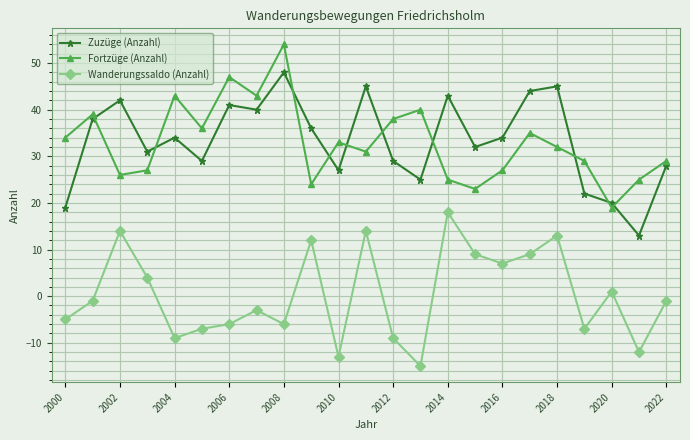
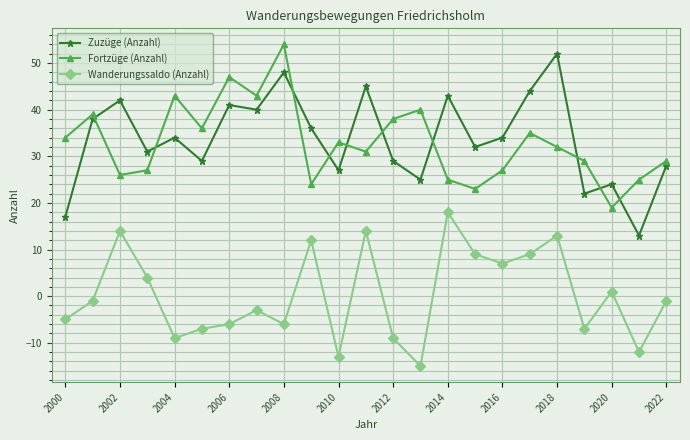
Zuzüge (Anzahl), 2000: 19 -> 17
Zuzüge (Anzahl), 2018: 45 -> 52
Zuzüge (Anzahl), 2020: 20 -> 24
